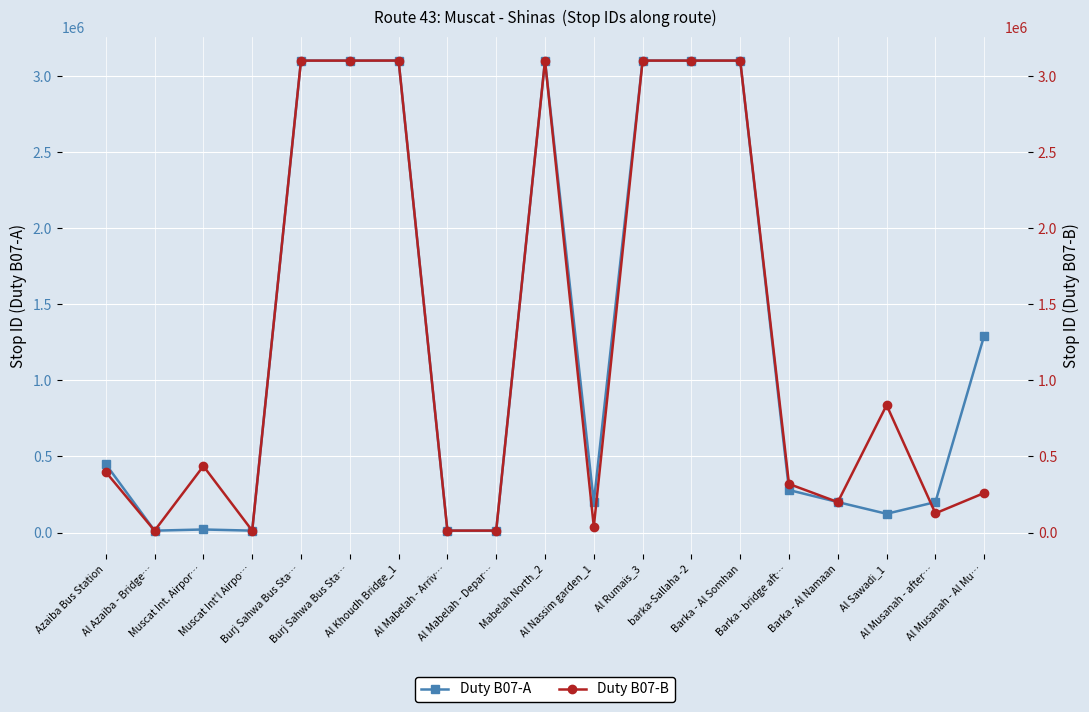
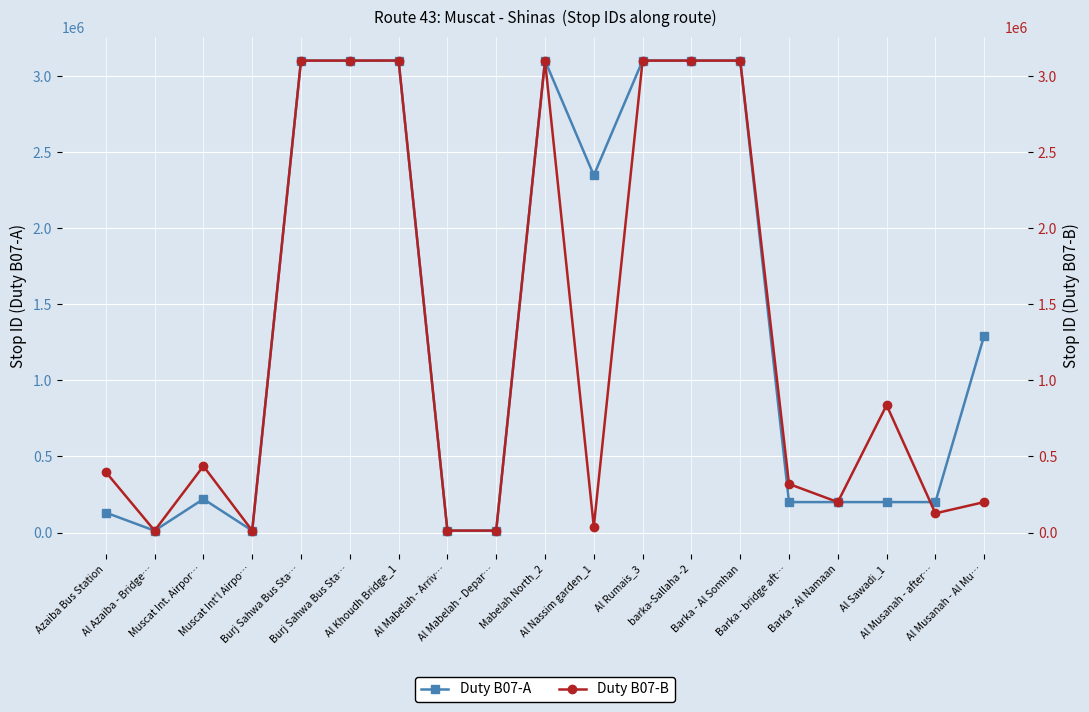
Duty B07-A, Azaiba Bus Station: 450000 -> 130000
Duty B07-A, Muscat Int. Airpor…: 20000 -> 220000
Duty B07-A, Al Nassim garden_1: 200000 -> 2350000
Duty B07-A, Barka - bridge aft…: 280000 -> 200000
Duty B07-A, Al Sawadi_1: 120000 -> 200000
Duty B07-B, Al Musanah - Al Mu…: 260000 -> 200000
